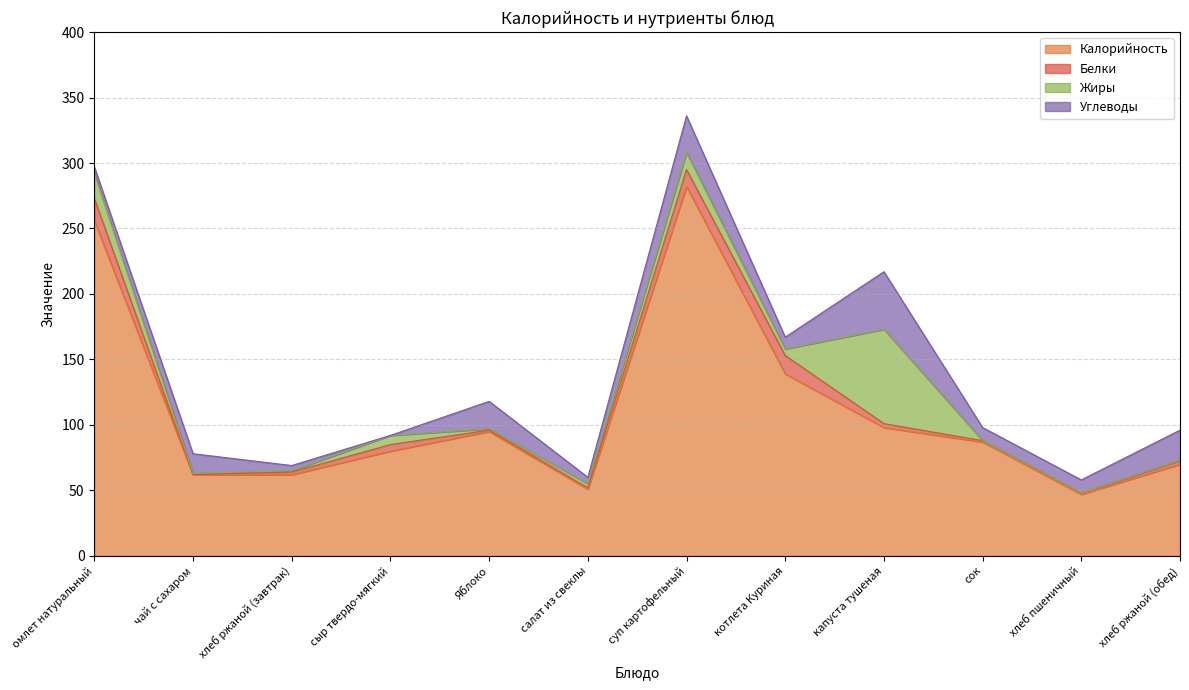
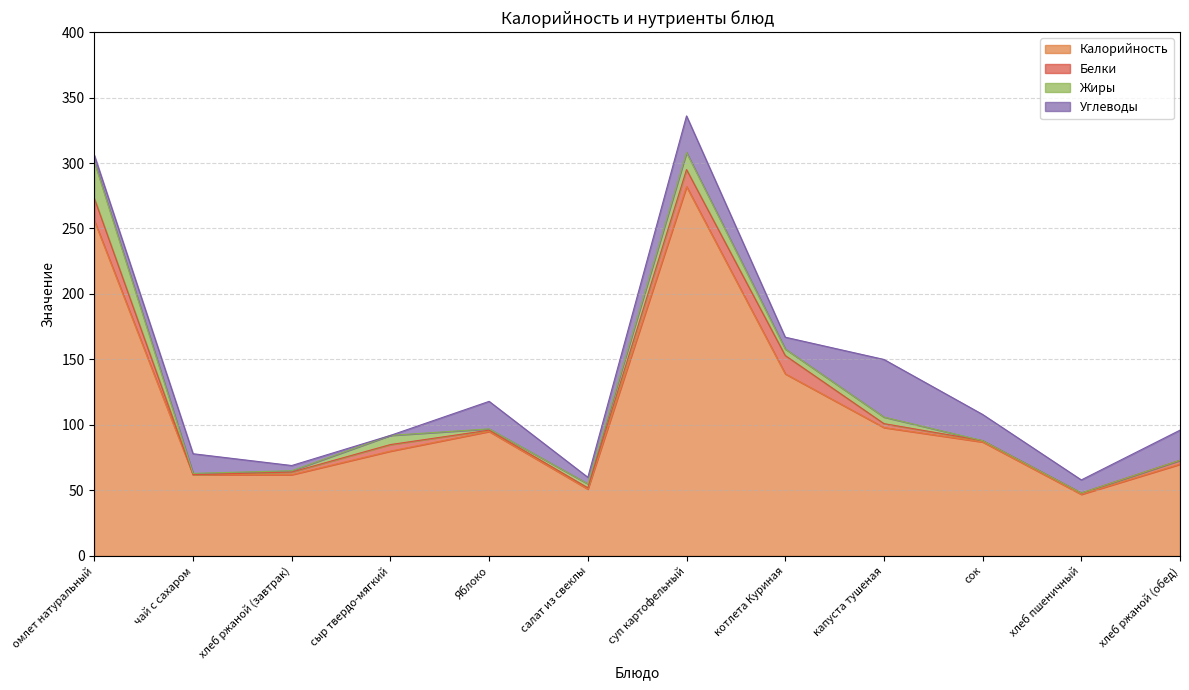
Жиры, омлет натуральный: 19 -> 28
Жиры, капуста тушеная: 72 -> 5
Углеводы, сок: 10 -> 20
